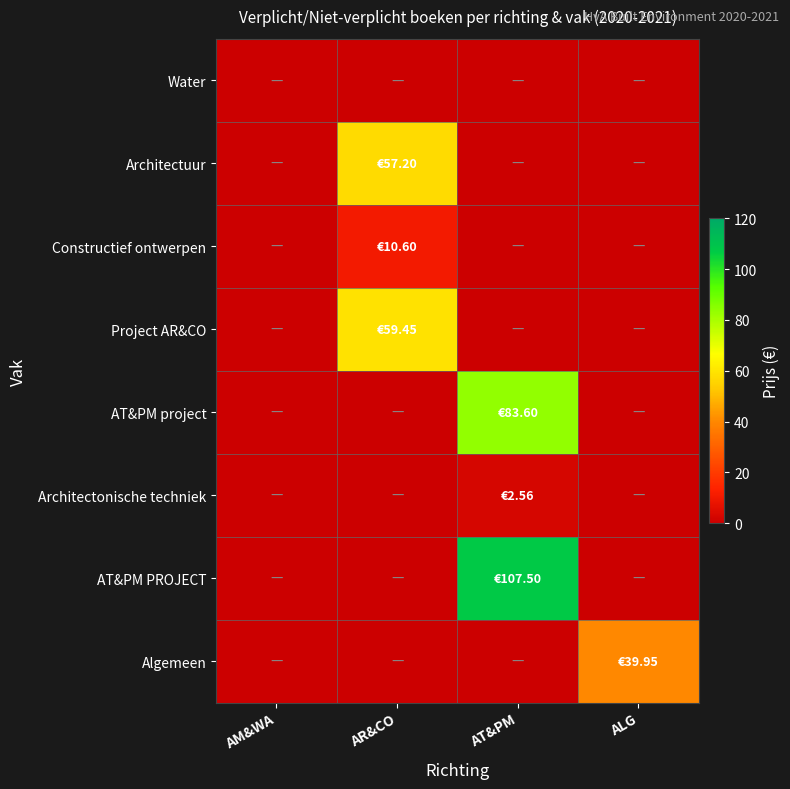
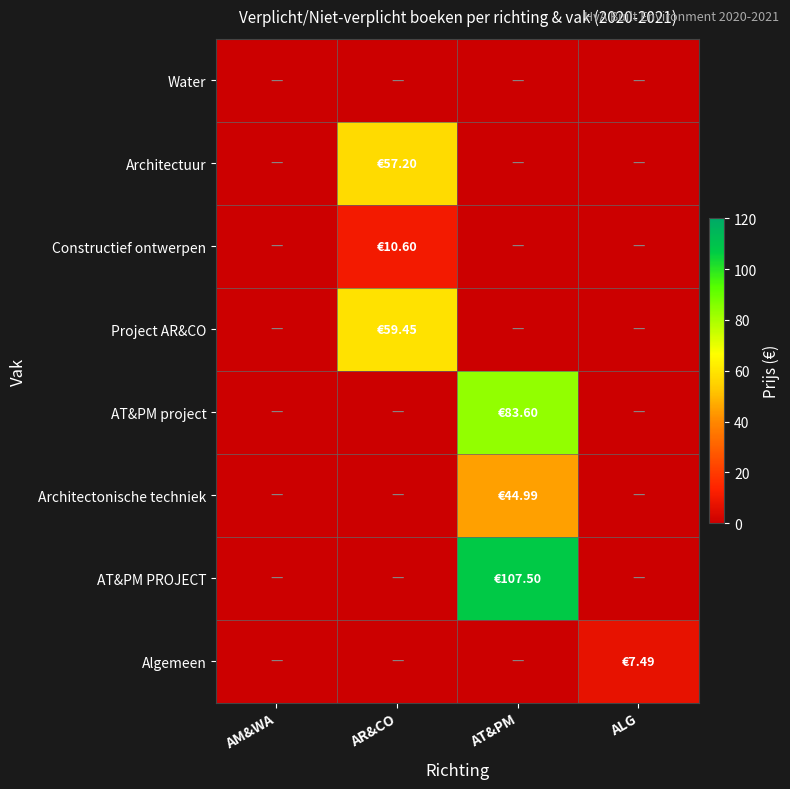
Architectonische techniek, AT&PM: €2.56 -> €44.99
Algemeen, ALG: €39.95 -> €7.49
